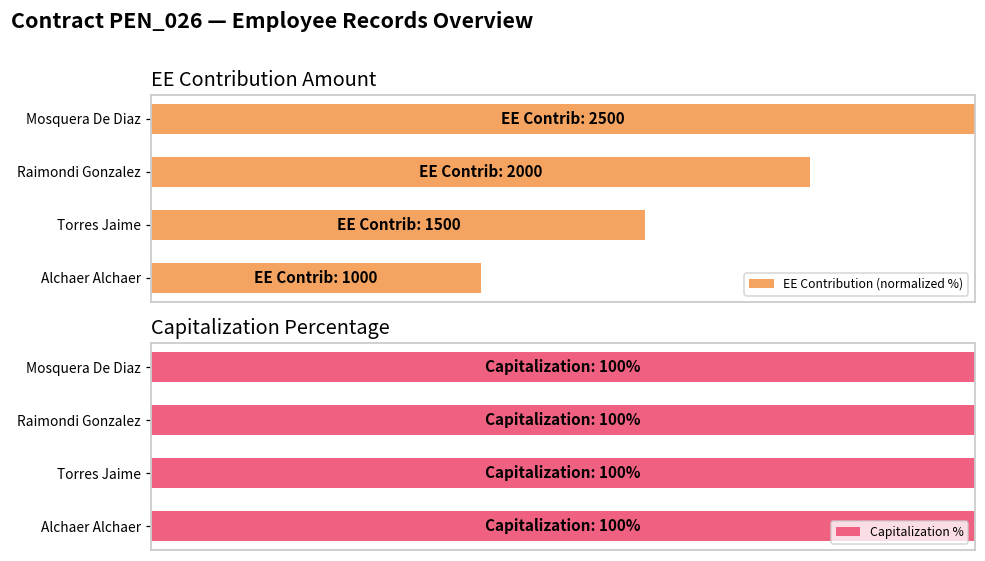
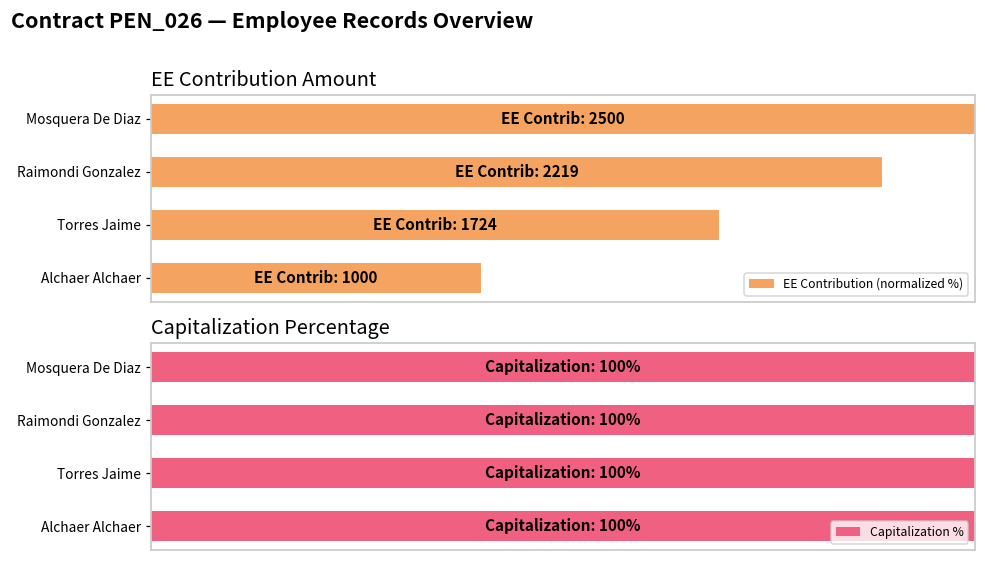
EE Contribution Amount, Raimondi Gonzalez: 2000 -> 2219
EE Contribution Amount, Torres Jaime: 1500 -> 1724
